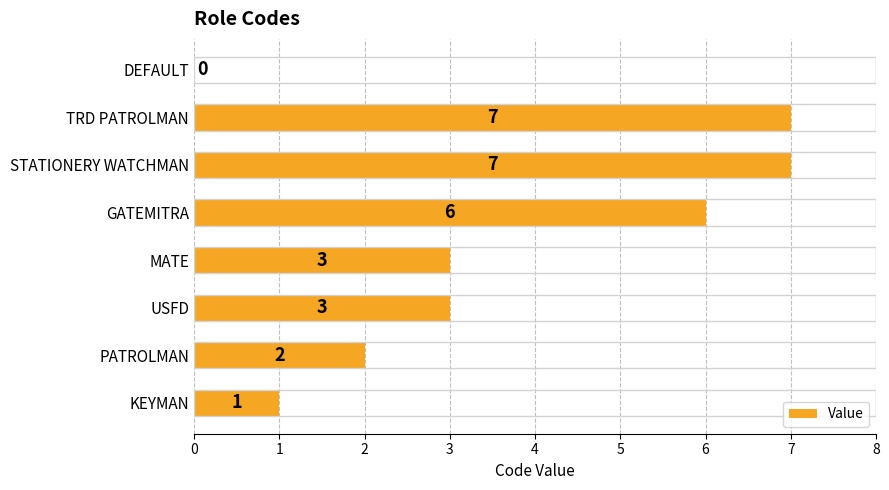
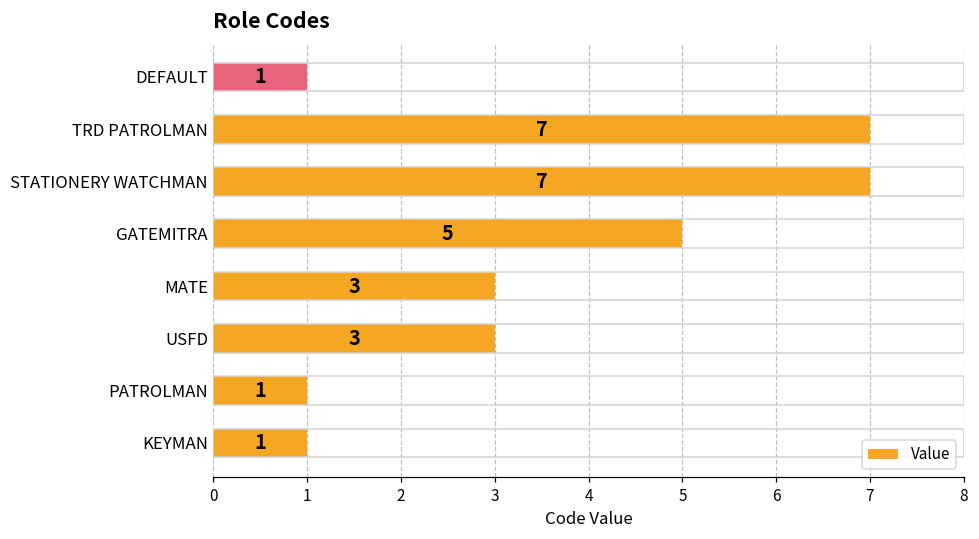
DEFAULT: 0 -> 1
GATEMITRA: 6 -> 5
PATROLMAN: 2 -> 1
